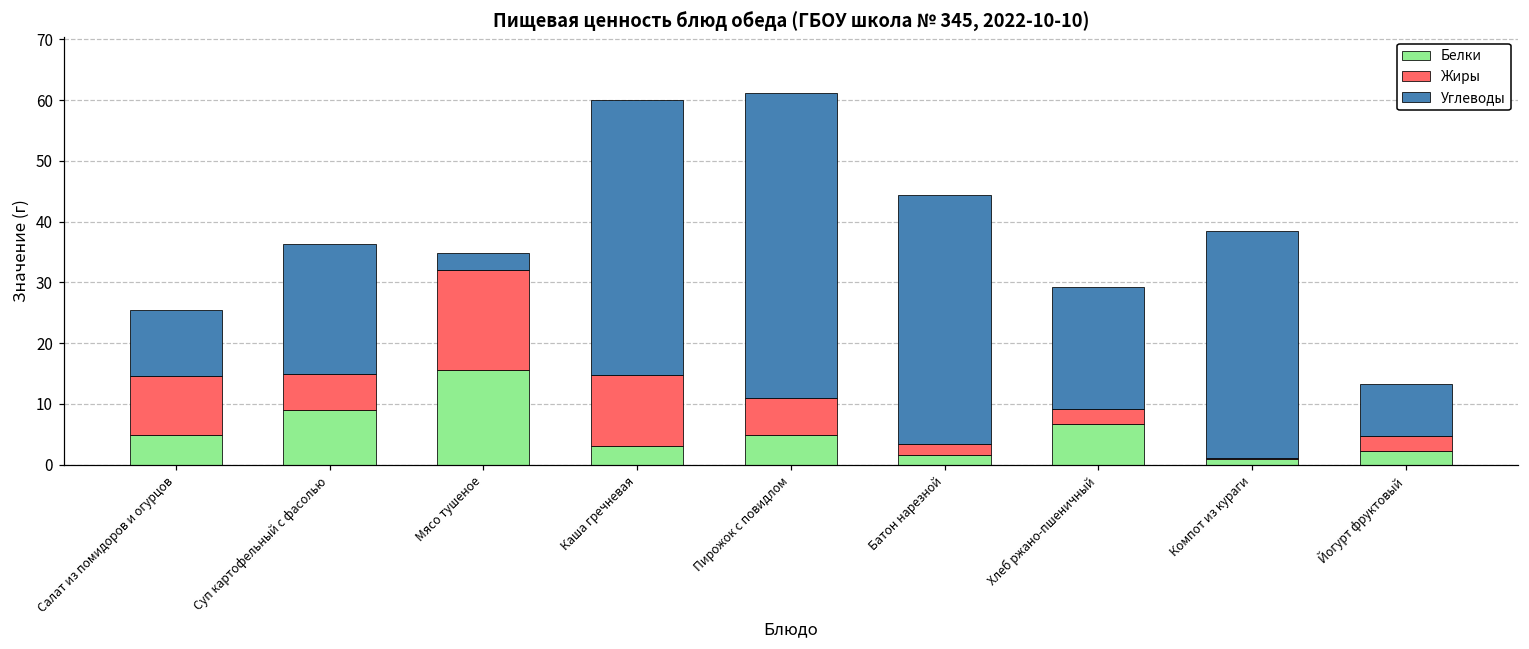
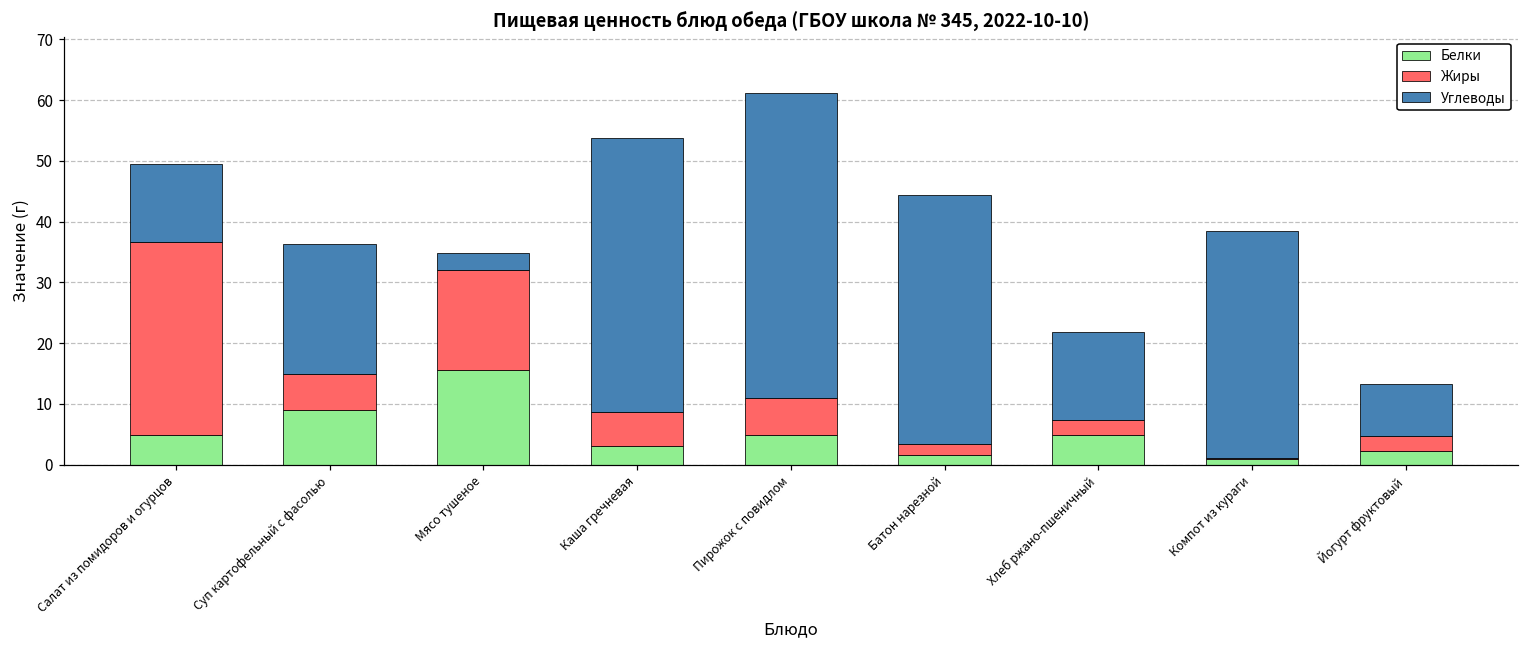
Жиры, Салат из помидоров и огурцов: 10 -> 32
Углеводы, Салат из помидоров и огурцов: 11 -> 13
Жиры, Каша гречневая: 12 -> 6
Белки, Хлеб ржано-пшеничный: 7 -> 5
Углеводы, Хлеб ржано-пшеничный: 20 -> 14
